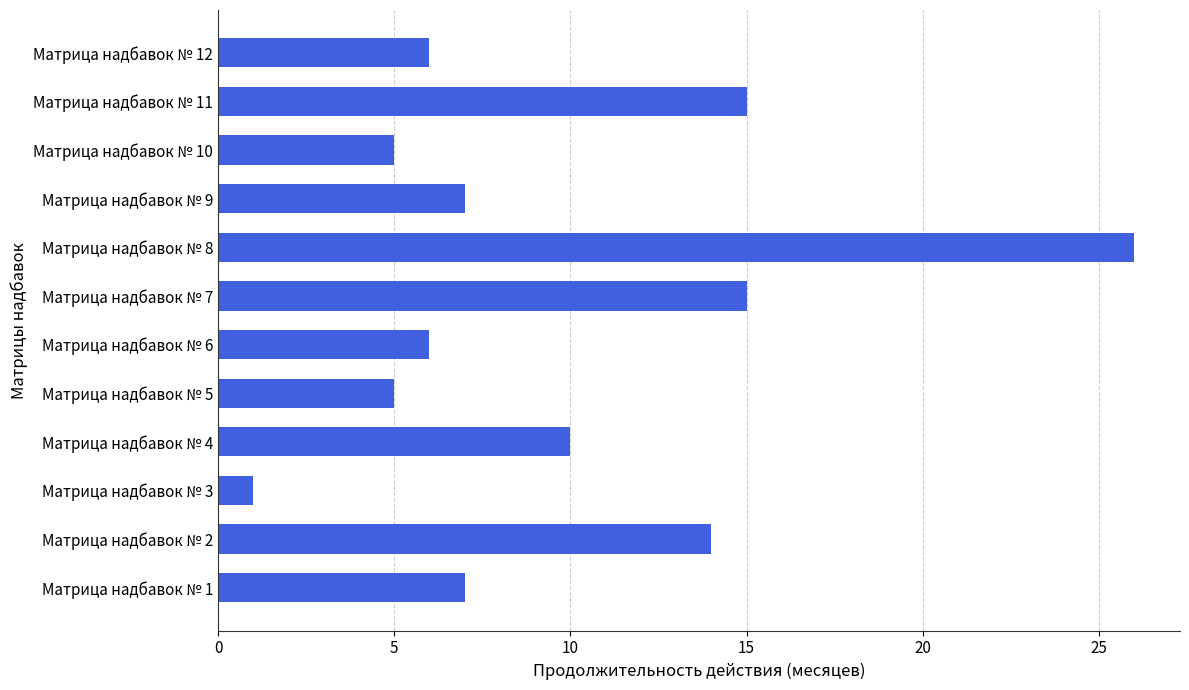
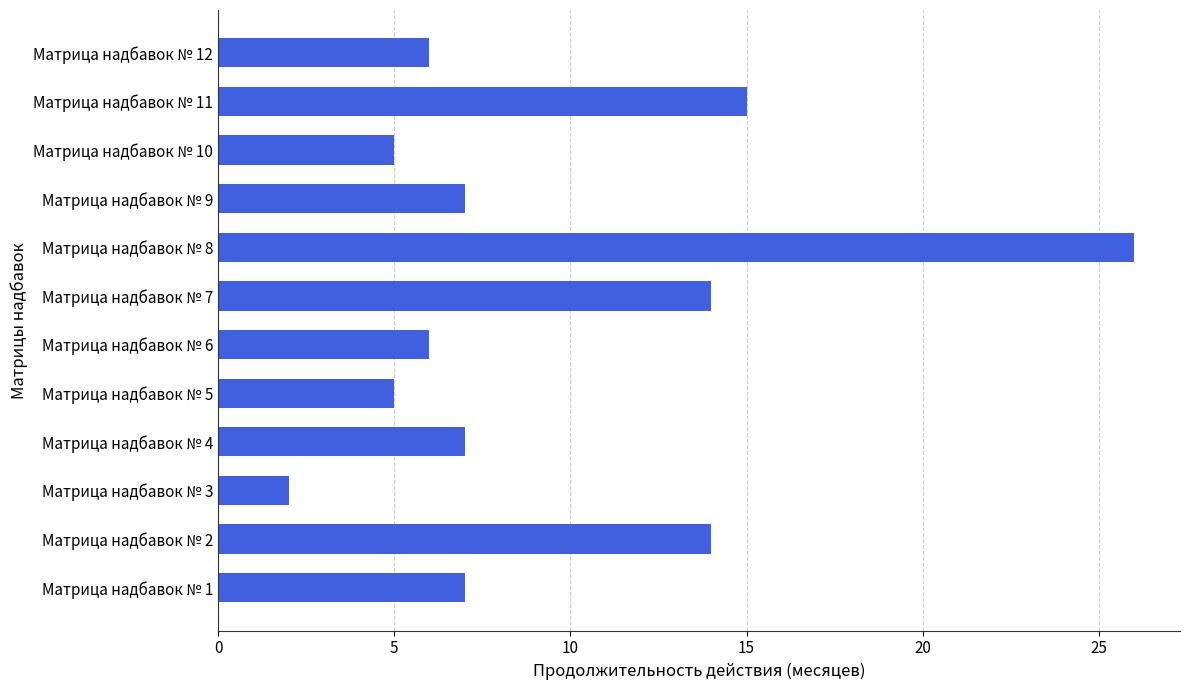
Матрица надбавок № 7: 15 -> 14
Матрица надбавок № 4: 10 -> 7
Матрица надбавок № 3: 1 -> 2
